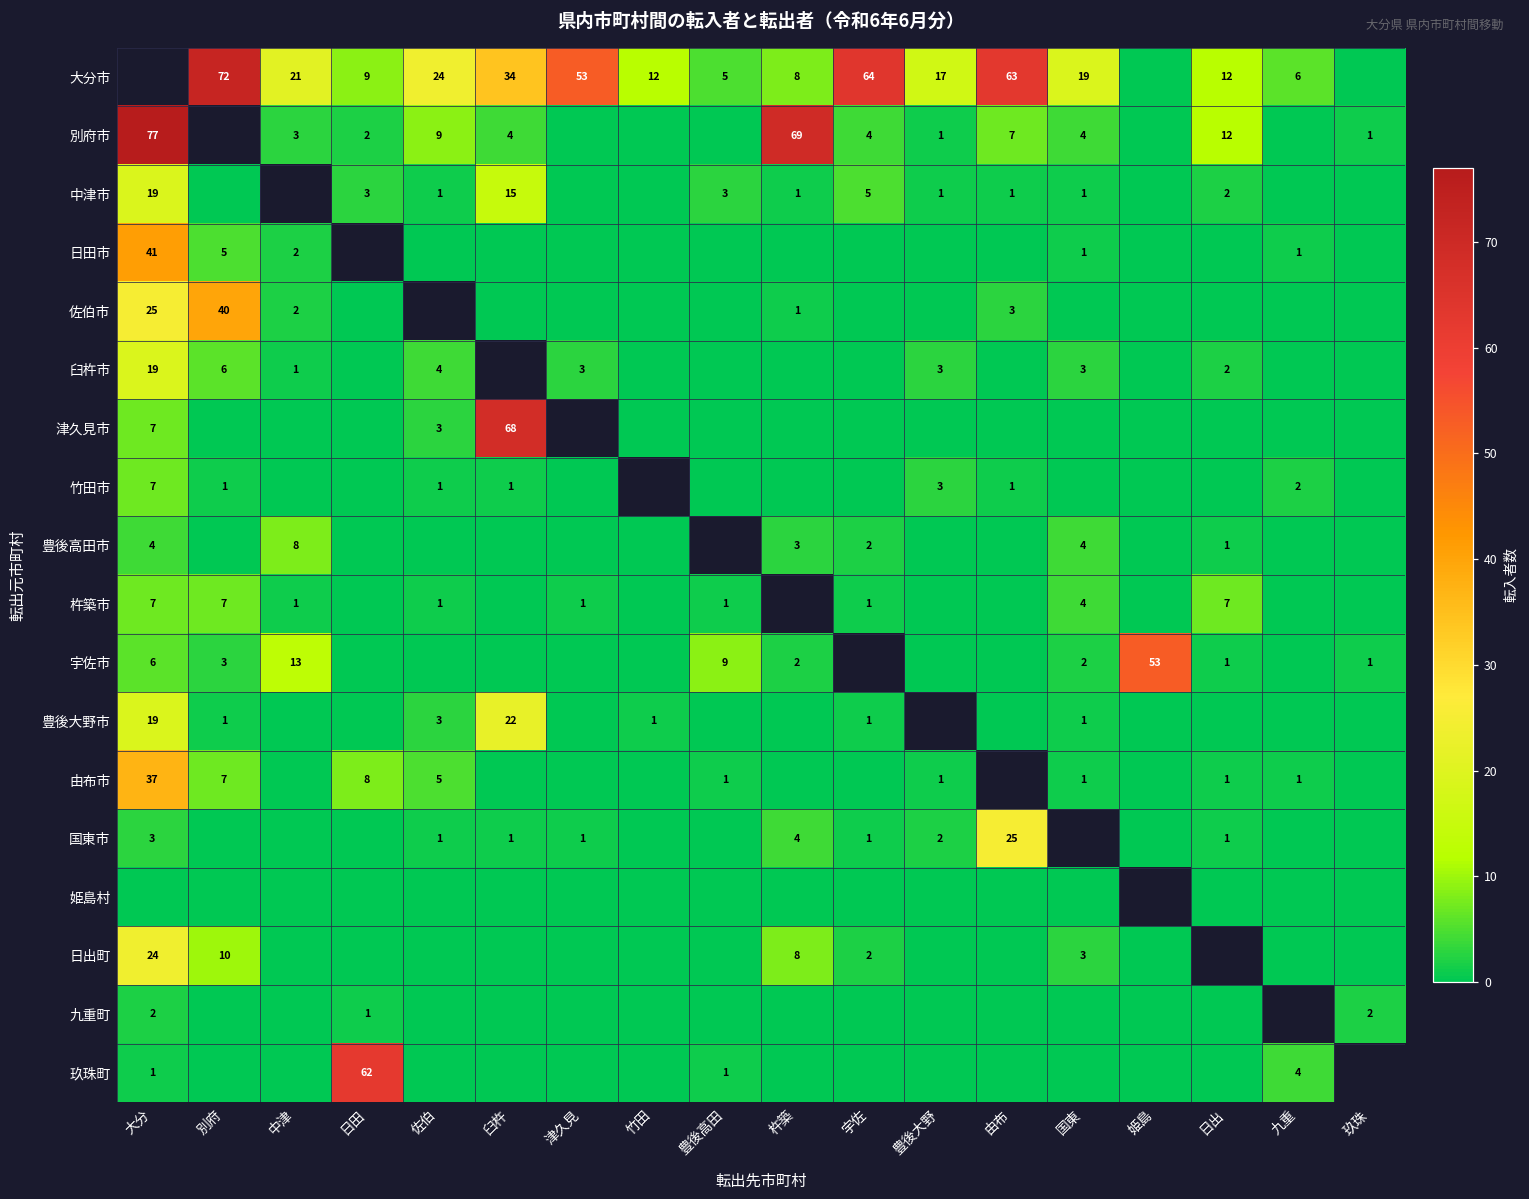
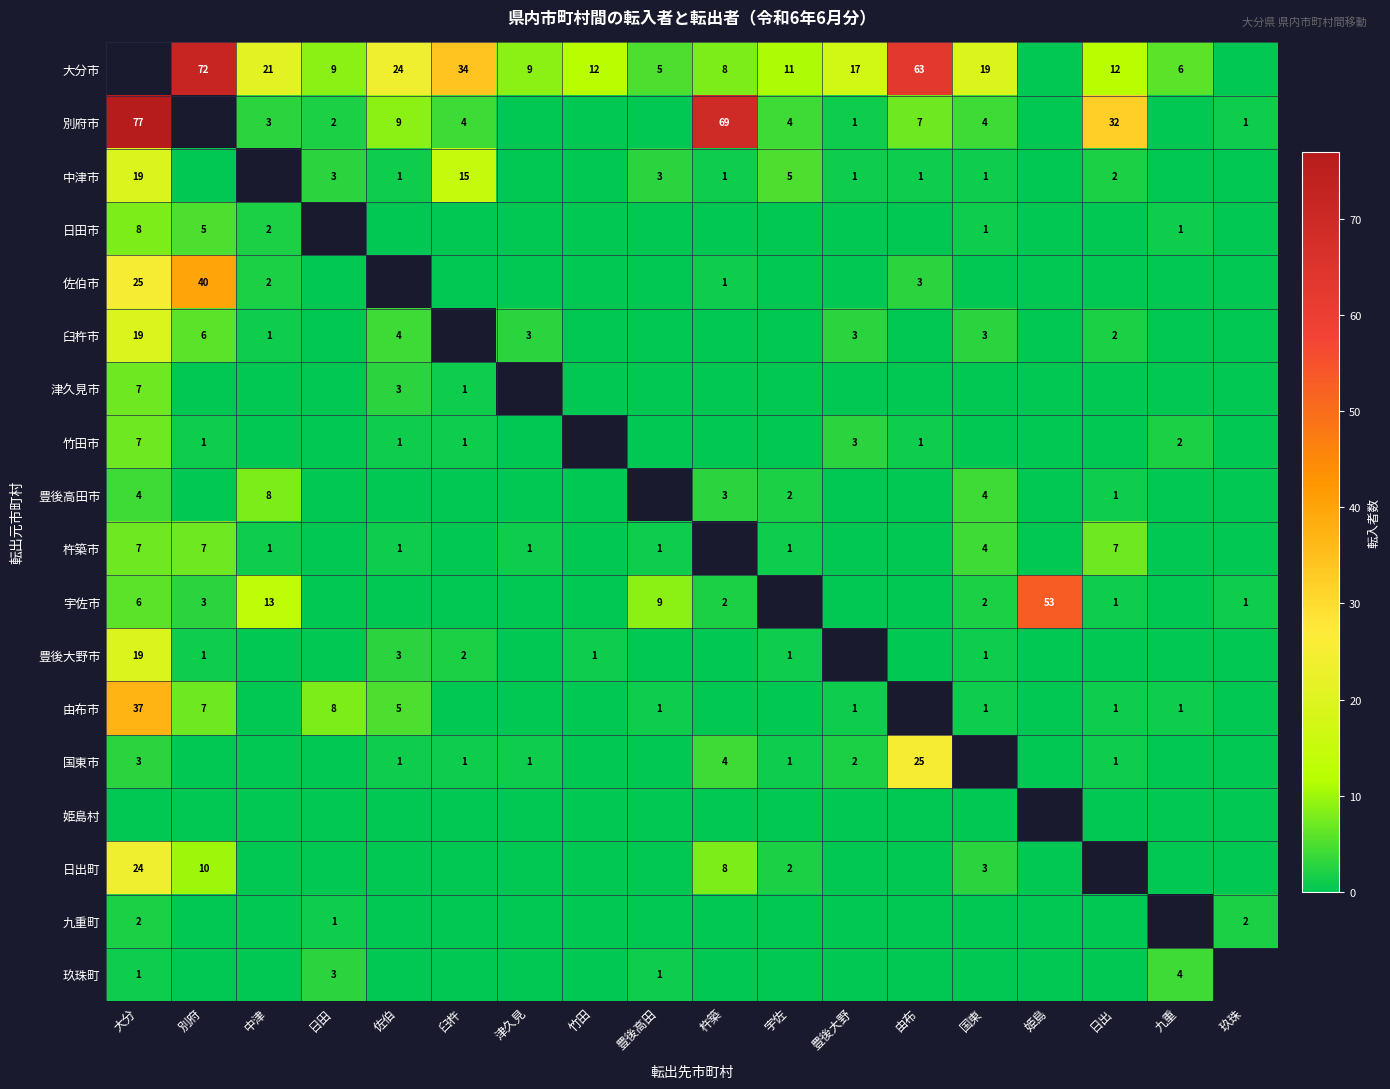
大分市, 津久見: 53 -> 9
大分市, 宇佐: 64 -> 11
別府市, 日出: 12 -> 32
日田市, 大分: 41 -> 8
津久見市, 臼杵: 68 -> 1
豊後大野市, 臼杵: 22 -> 2
玖珠町, 日田: 62 -> 3
